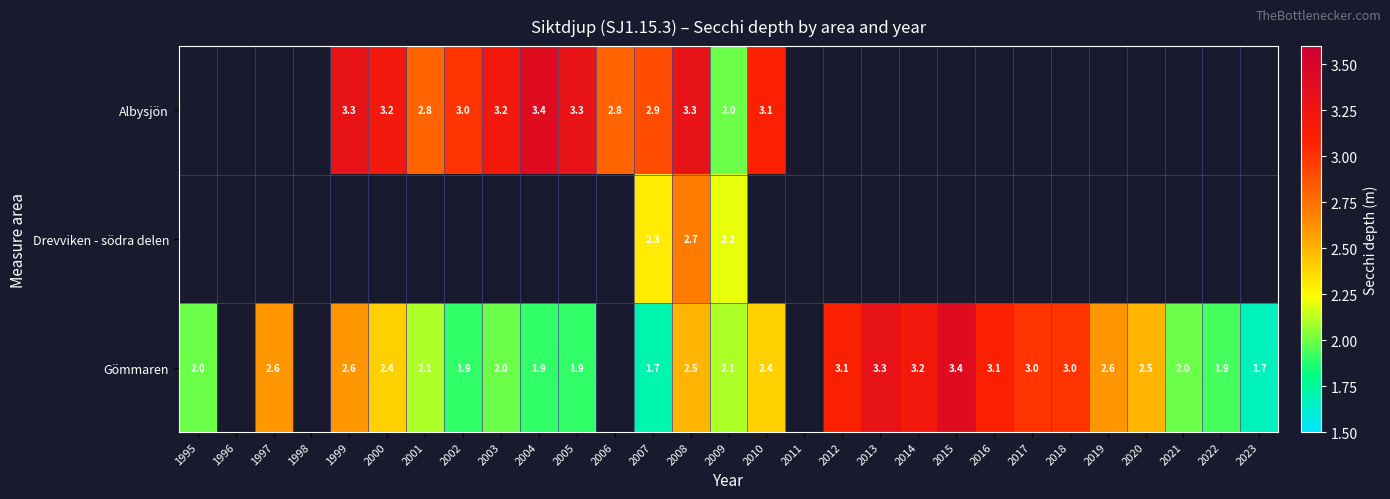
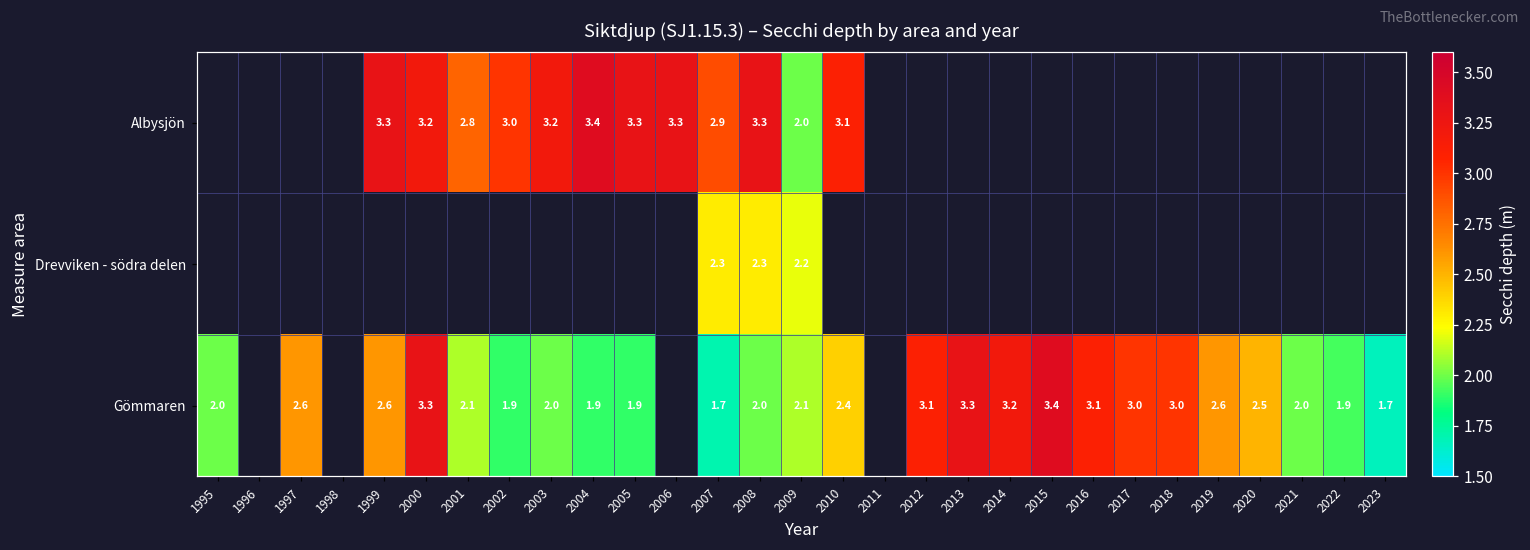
Albysjön, 2006: 2.8 -> 3.3
Drevviken - södra delen, 2008: 2.7 -> 2.3
Gömmaren, 2000: 2.4 -> 3.3
Gömmaren, 2008: 2.5 -> 2.0
